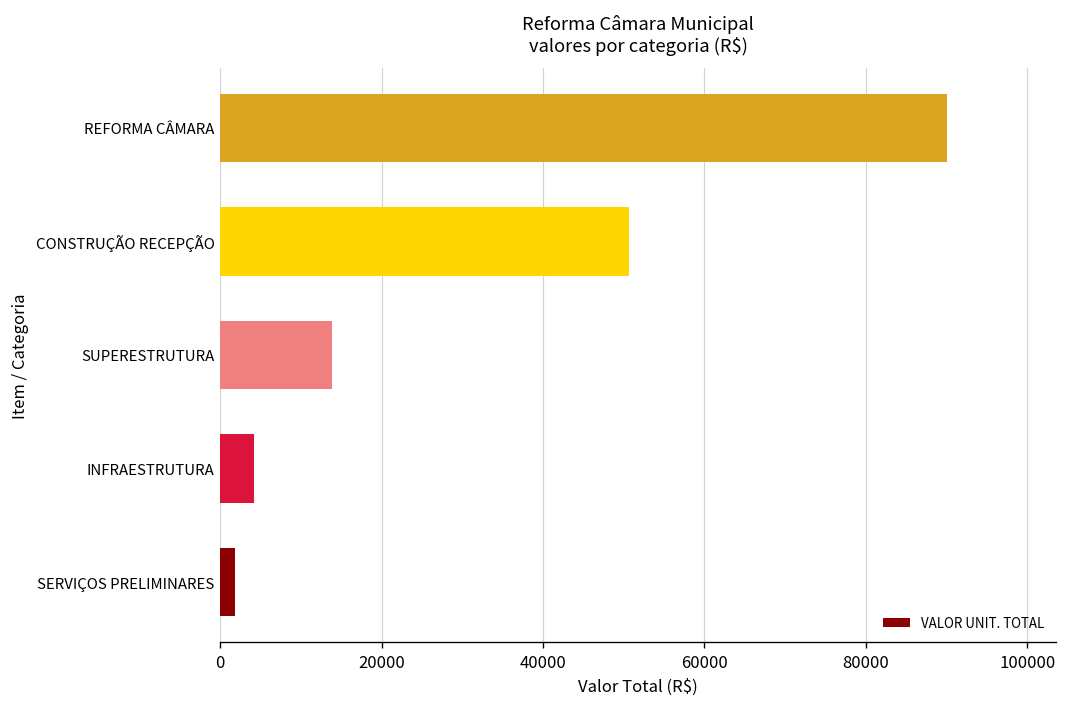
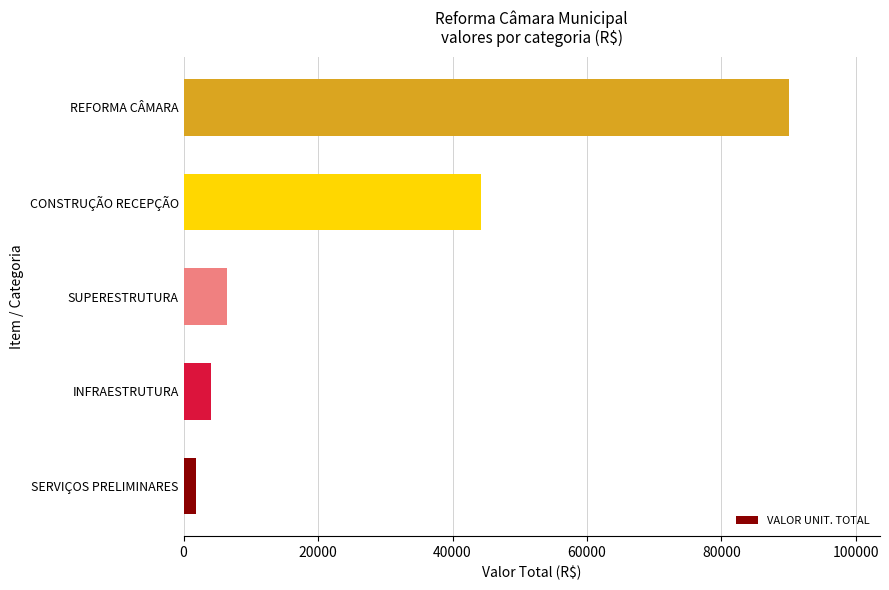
CONSTRUÇÃO RECEPÇÃO: 51000 -> 44000
SUPERESTRUTURA: 14000 -> 6000
